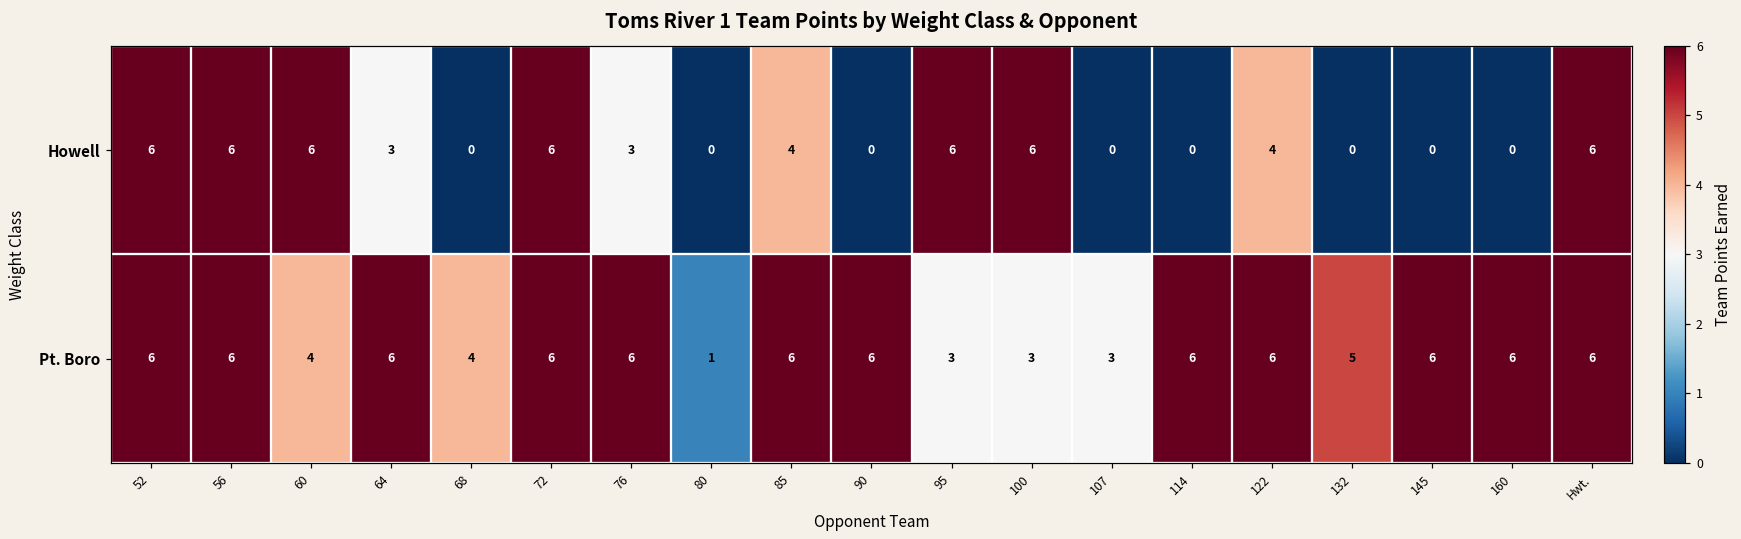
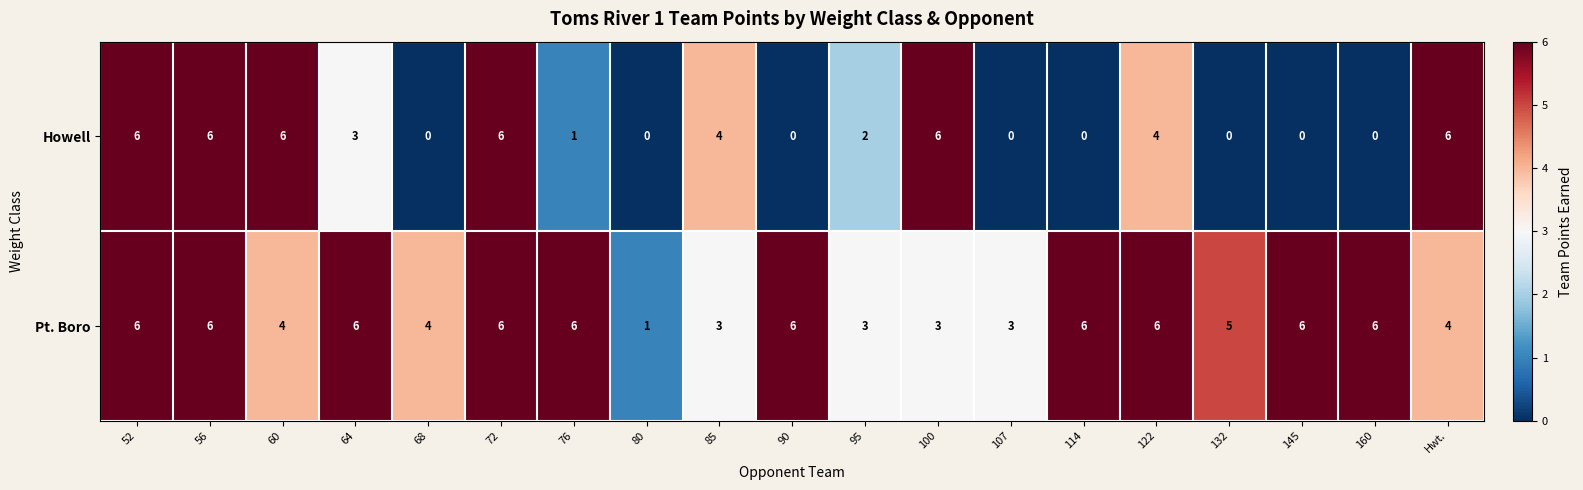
Howell, 76: 3 -> 1
Howell, 95: 6 -> 2
Pt. Boro, 85: 6 -> 3
Pt. Boro, Hwt.: 6 -> 4
